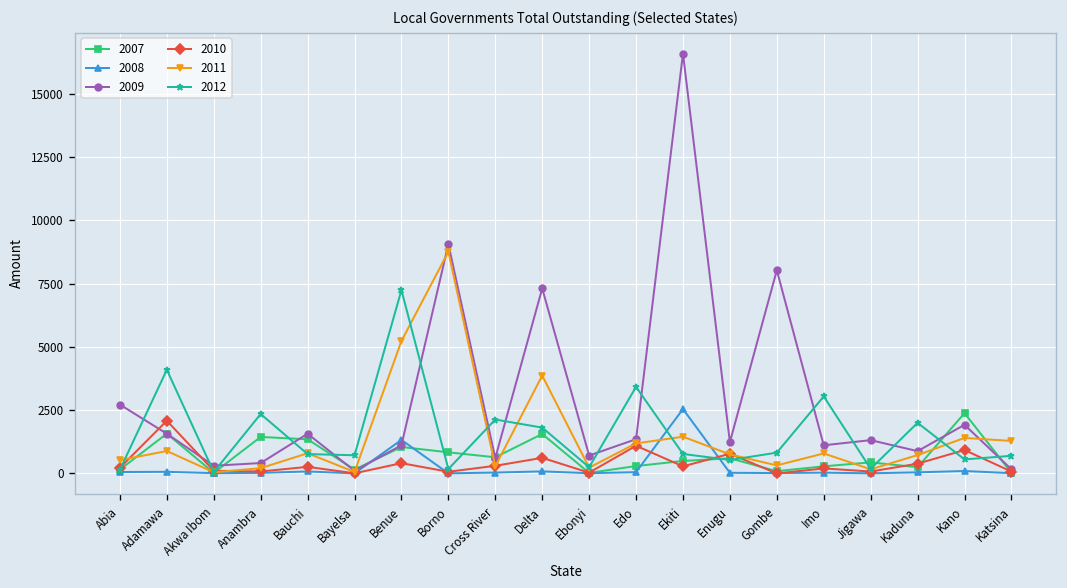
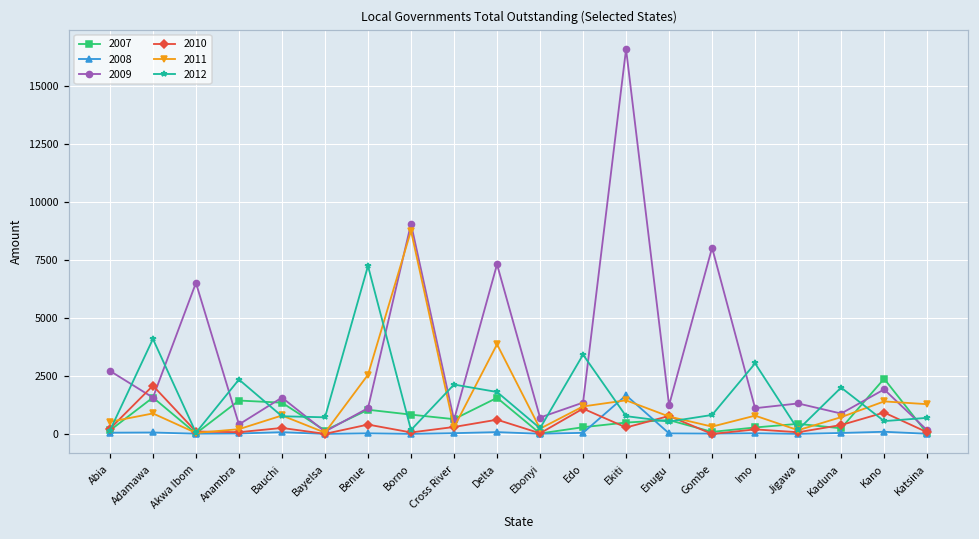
2009, Akwa Ibom: 300 -> 6500
2008, Benue: 1300 -> 0
2011, Benue: 5200 -> 2600
2008, Ekiti: 2500 -> 1700
